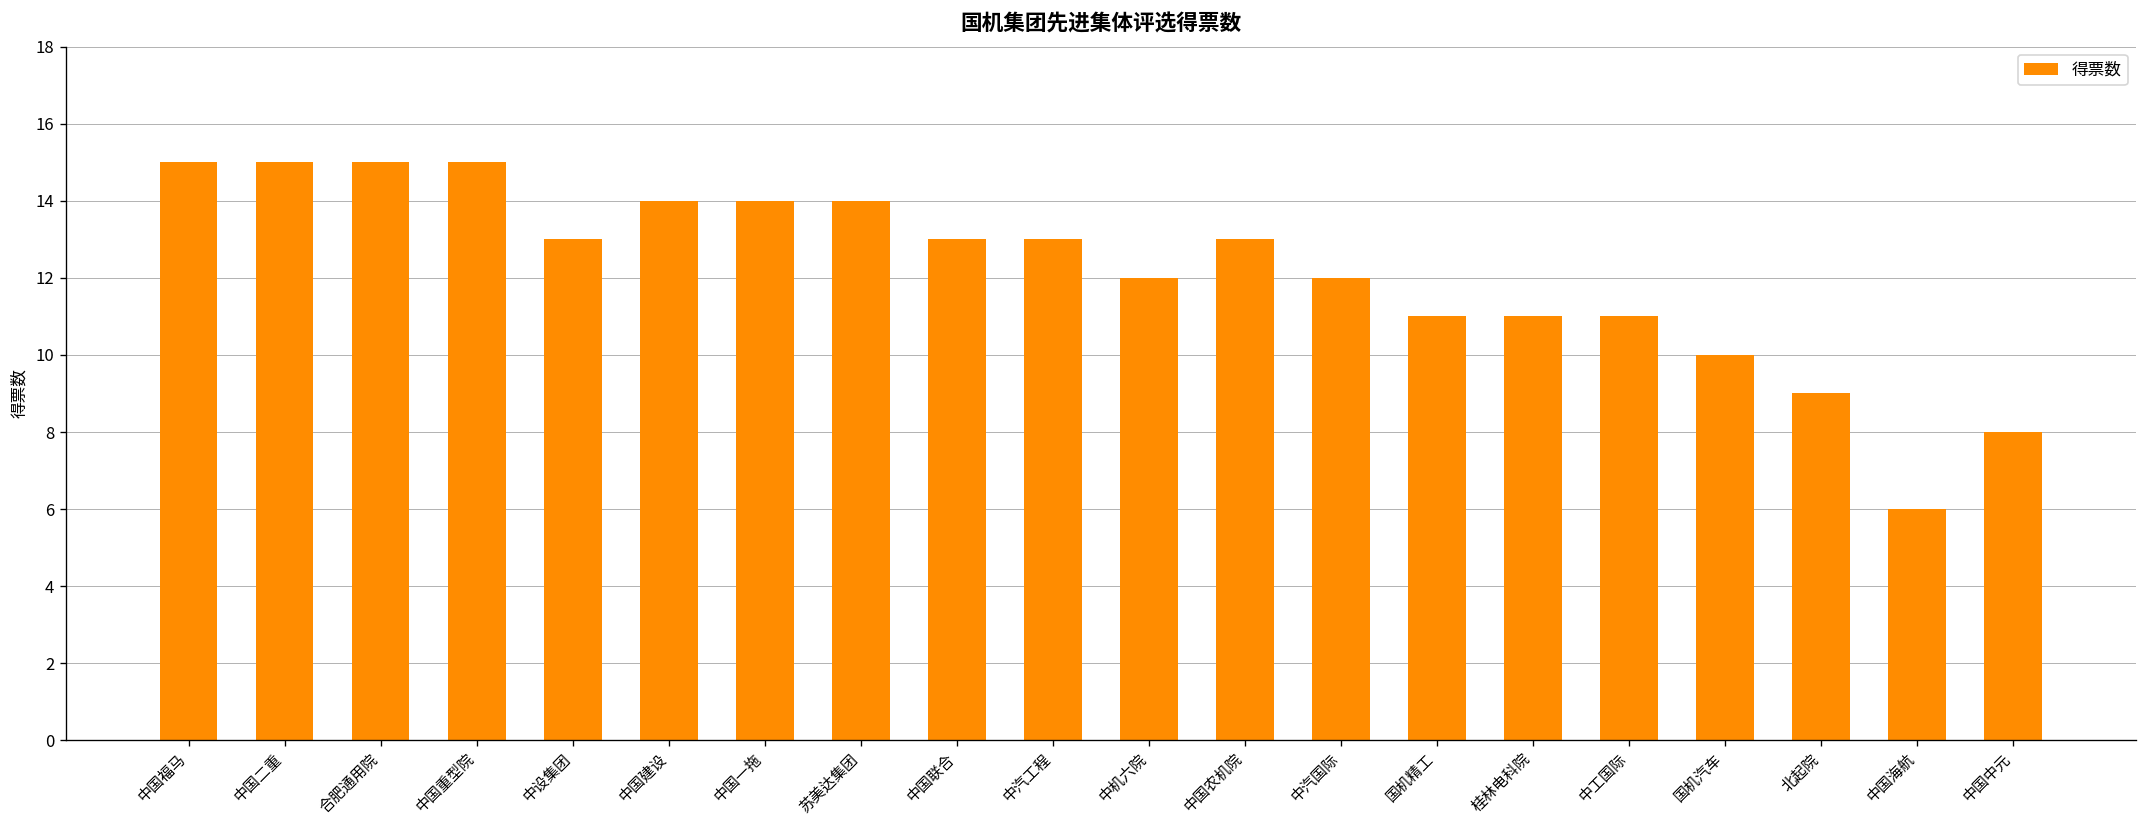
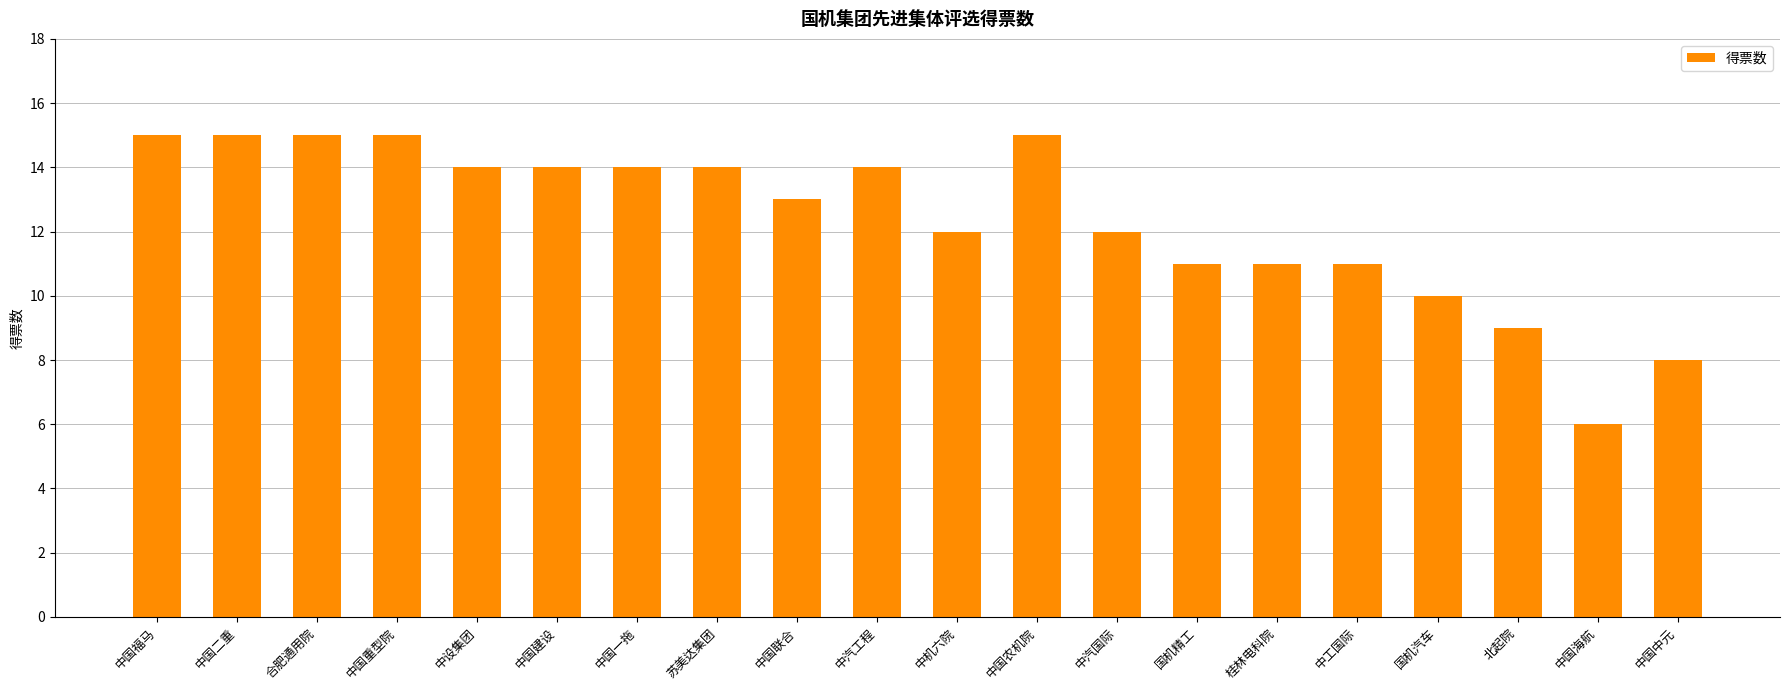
中设集团: 13 -> 14
中汽工程: 13 -> 14
中国农机院: 13 -> 15
